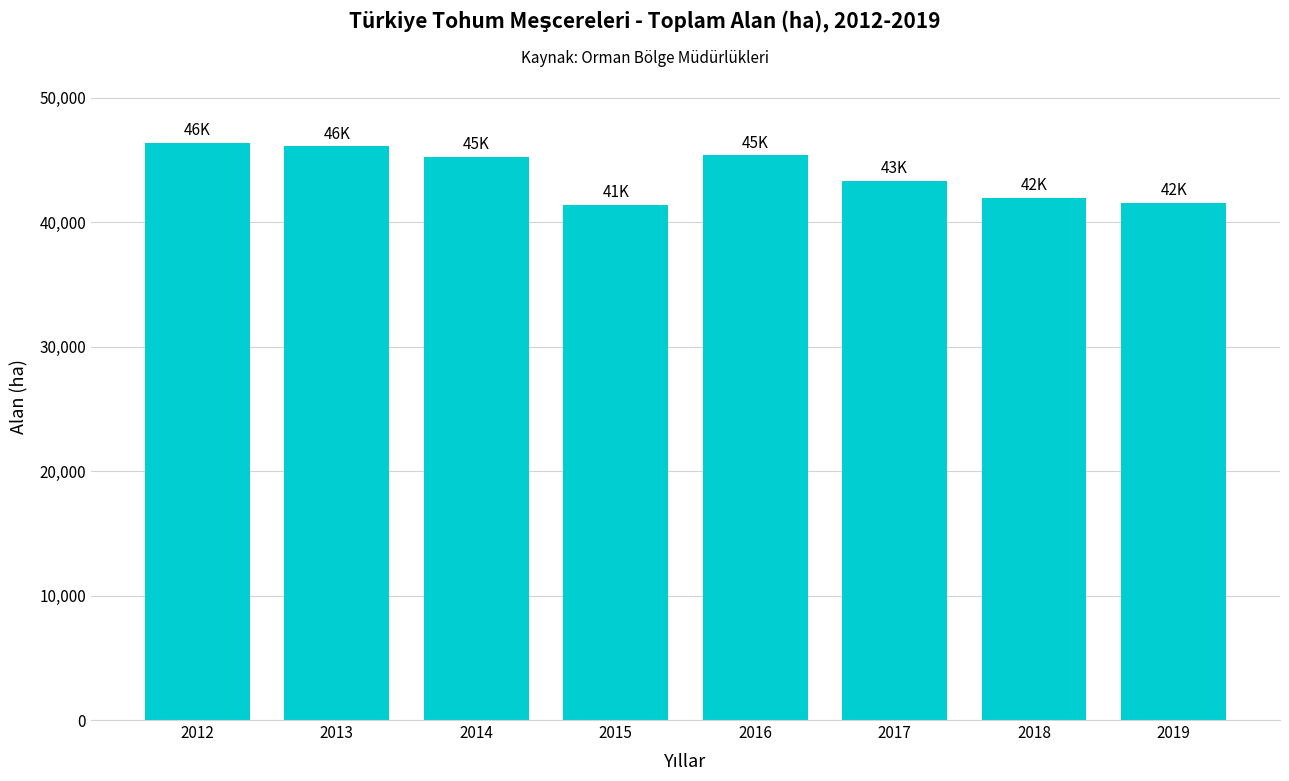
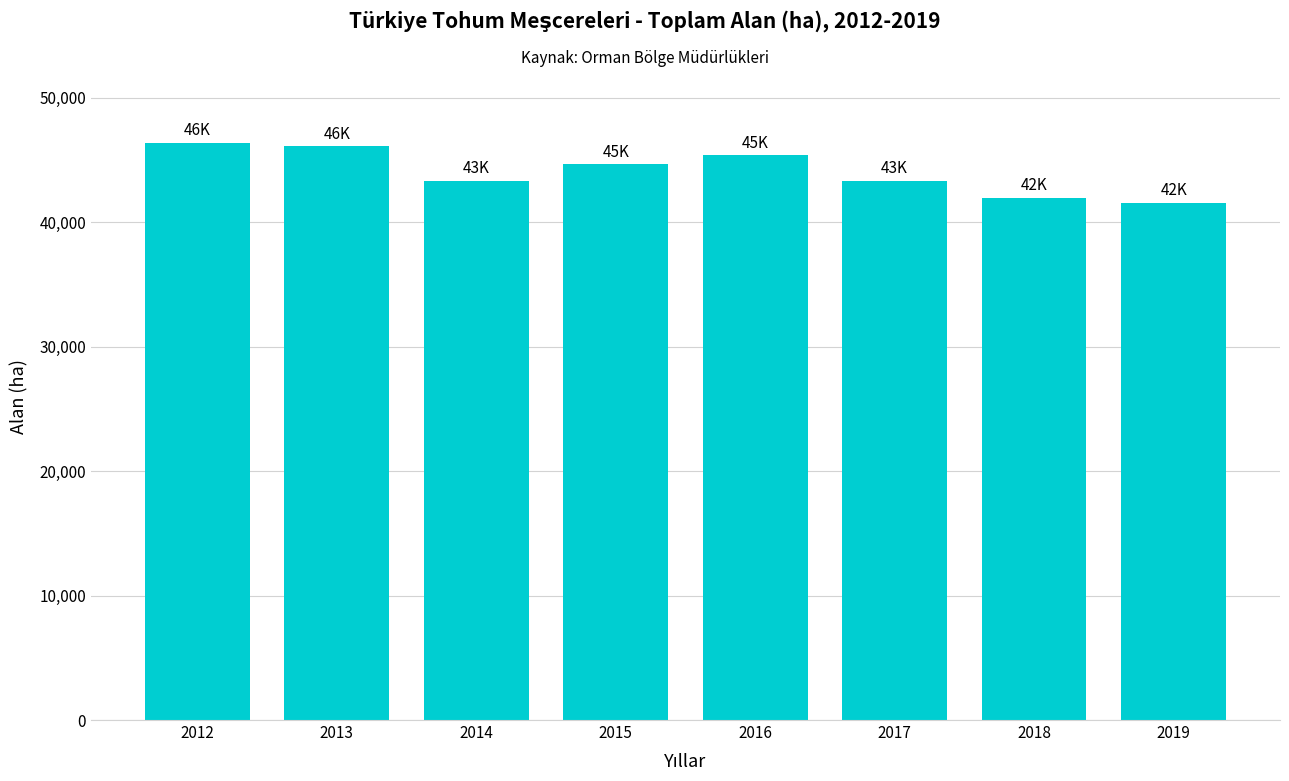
2014: 45K -> 43K
2015: 41K -> 45K
